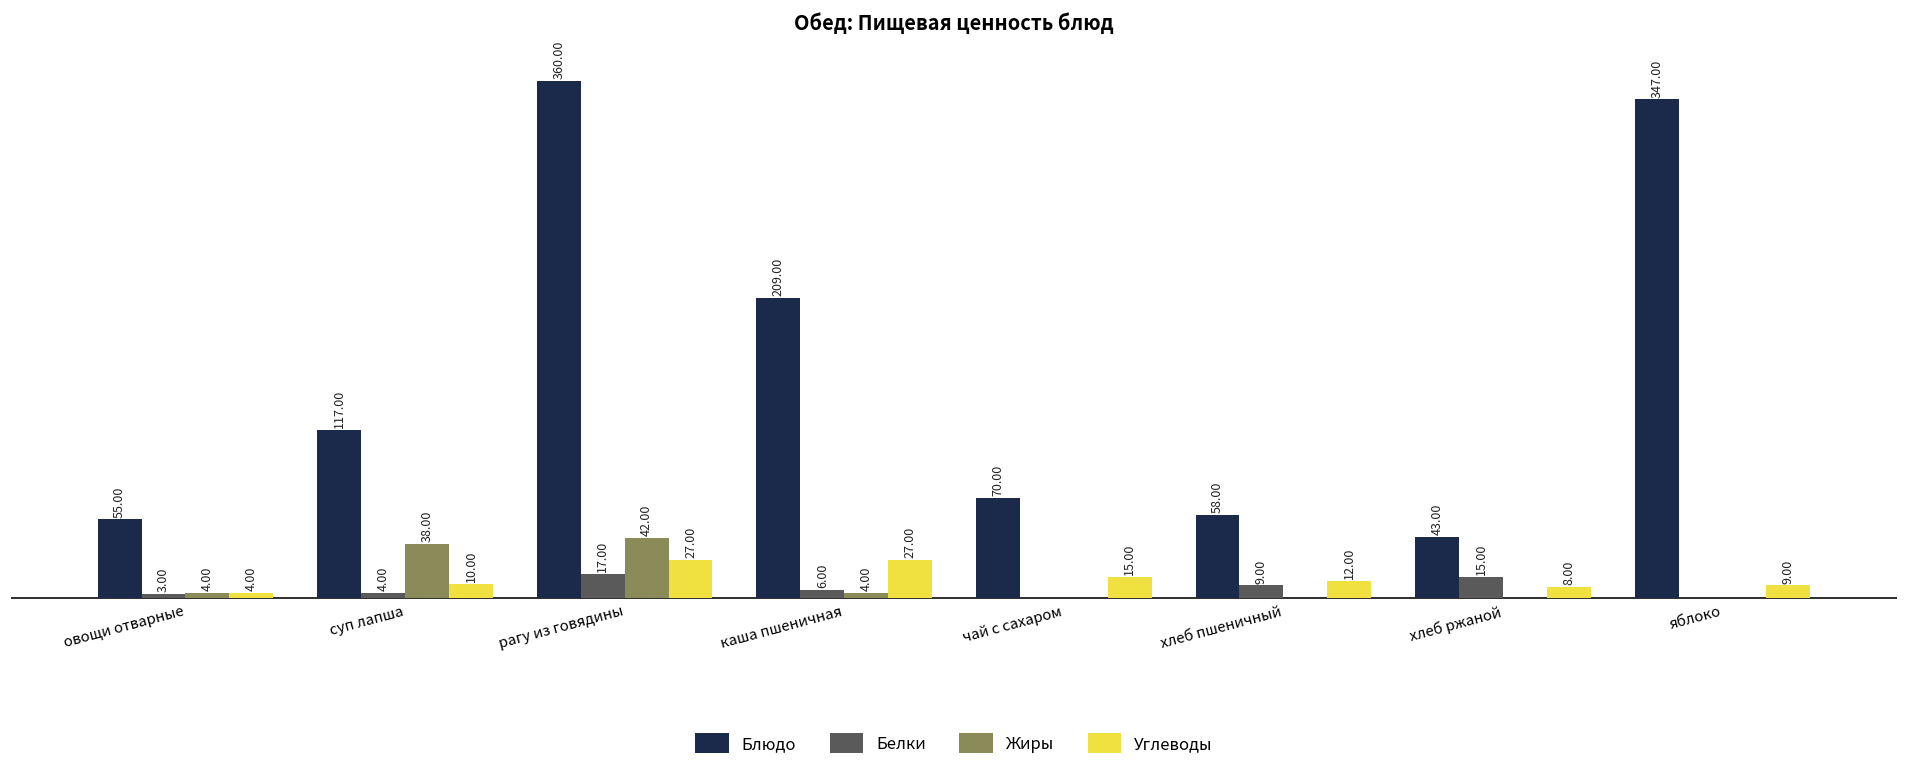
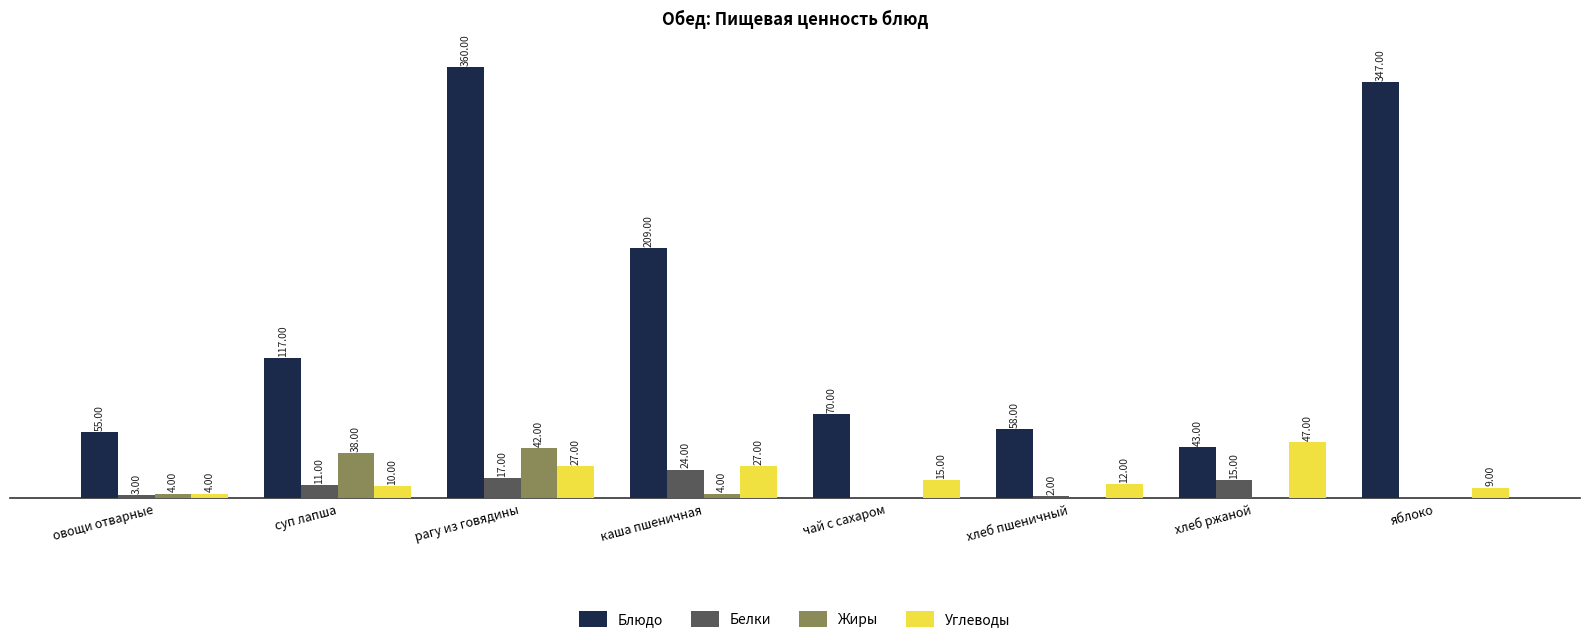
Белки, суп лапша: 4.00 -> 11.00
Белки, каша пшеничная: 6.00 -> 24.00
Белки, хлеб пшеничный: 9.00 -> 2.00
Углеводы, хлеб ржаной: 8.00 -> 47.00
